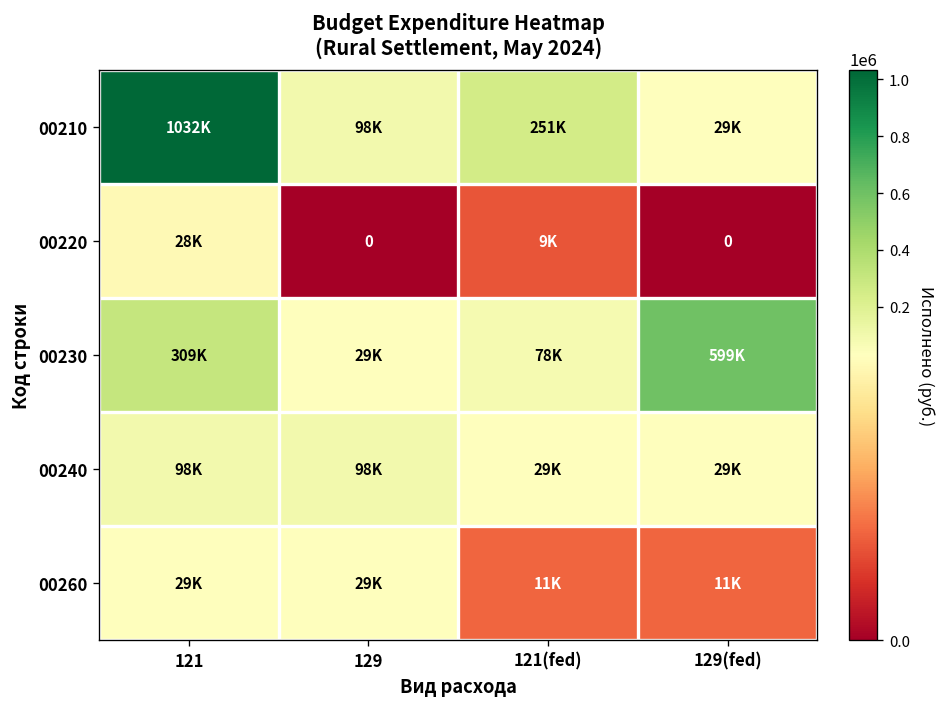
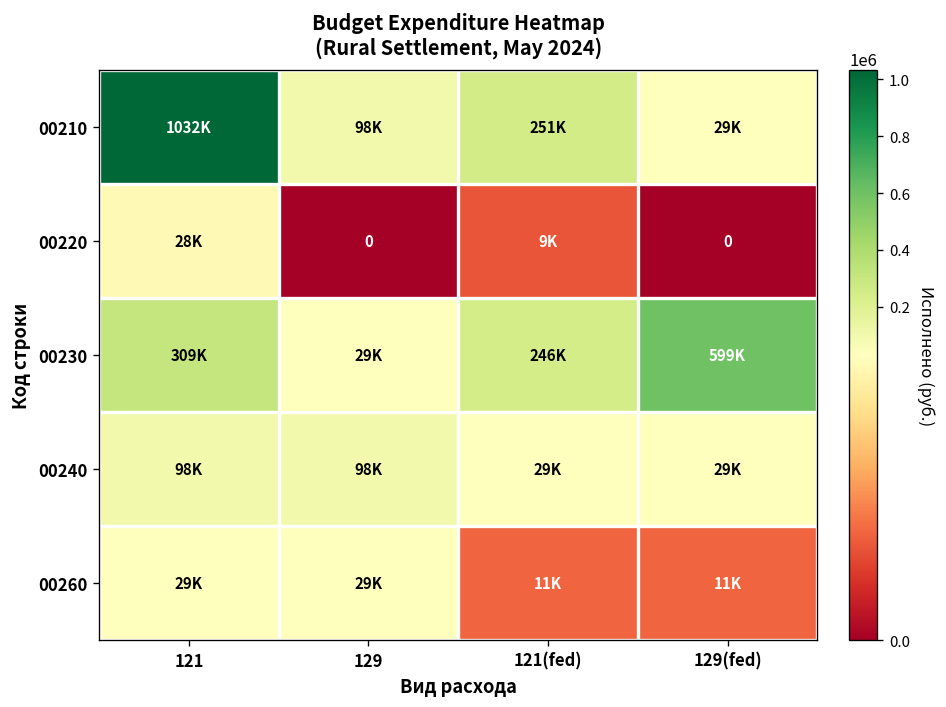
00230, 121(fed): 78K -> 246K
